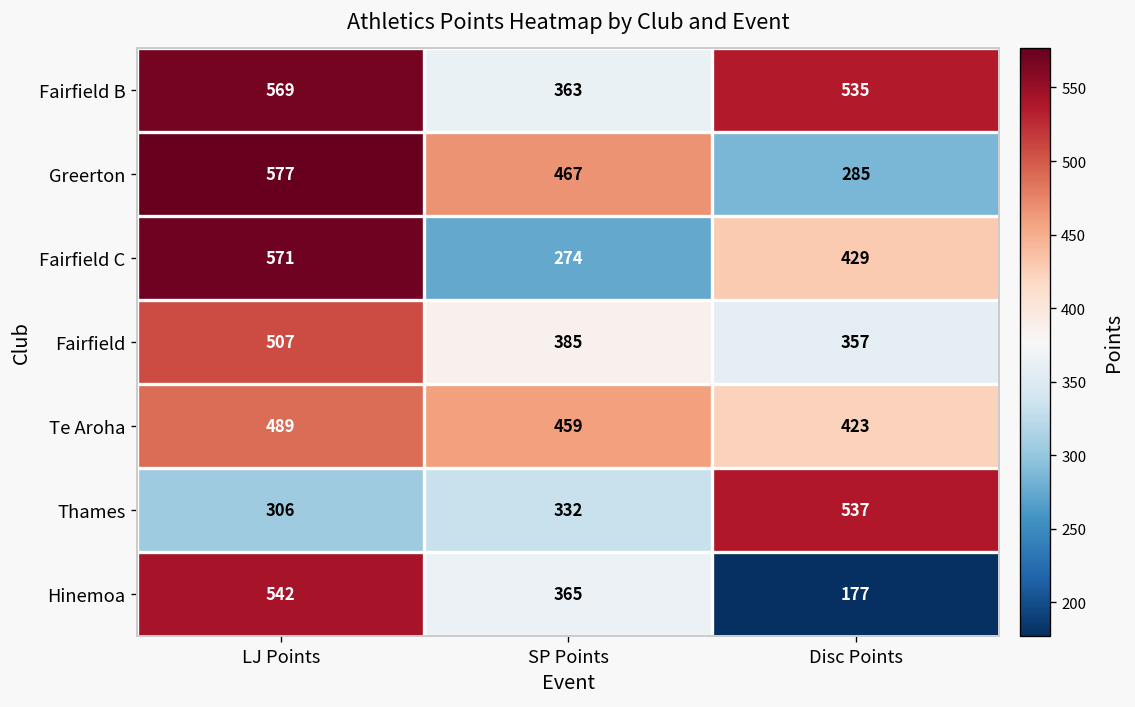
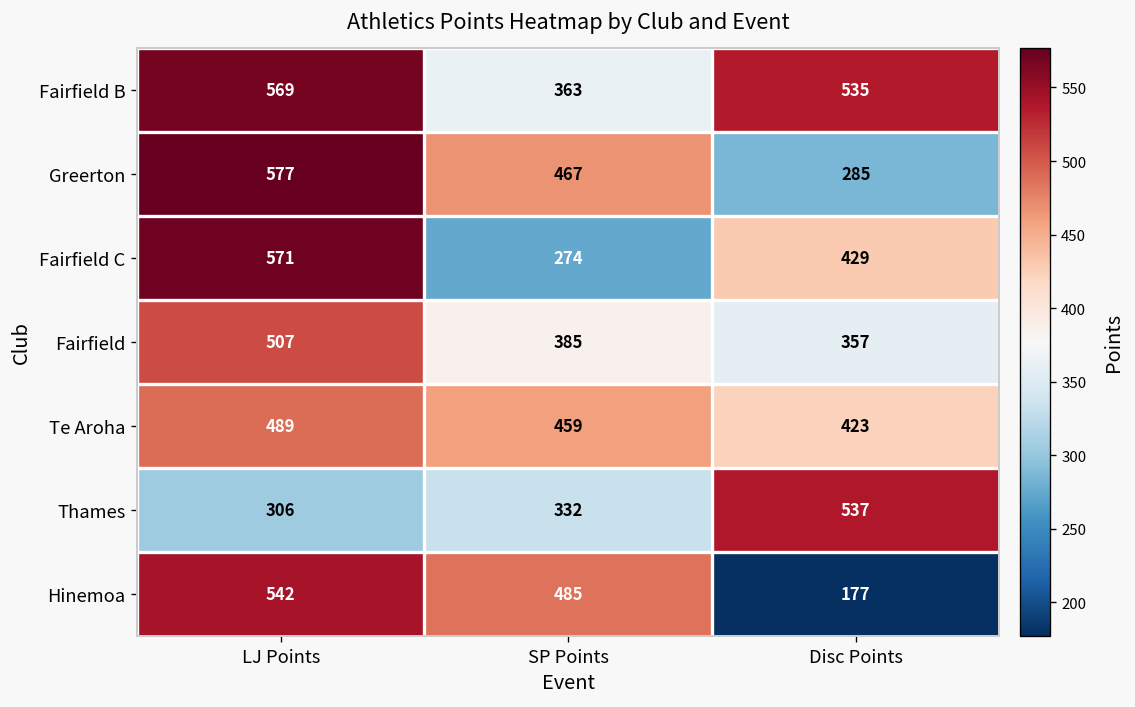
Hinemoa, SP Points: 365 -> 485
